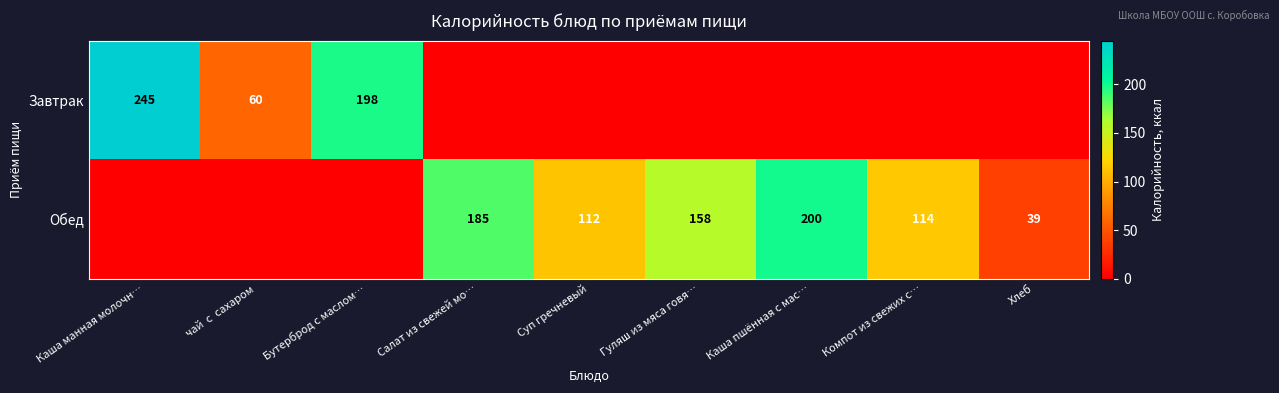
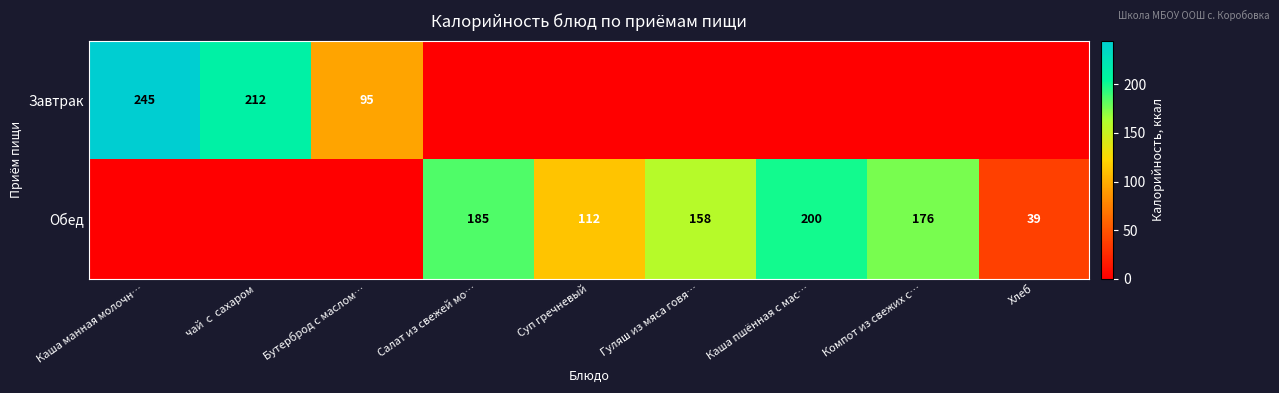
Завтрак, чай с сахаром: 60 -> 212
Завтрак, Бутерброд с маслом…: 198 -> 95
Обед, Компот из свежих с…: 114 -> 176
